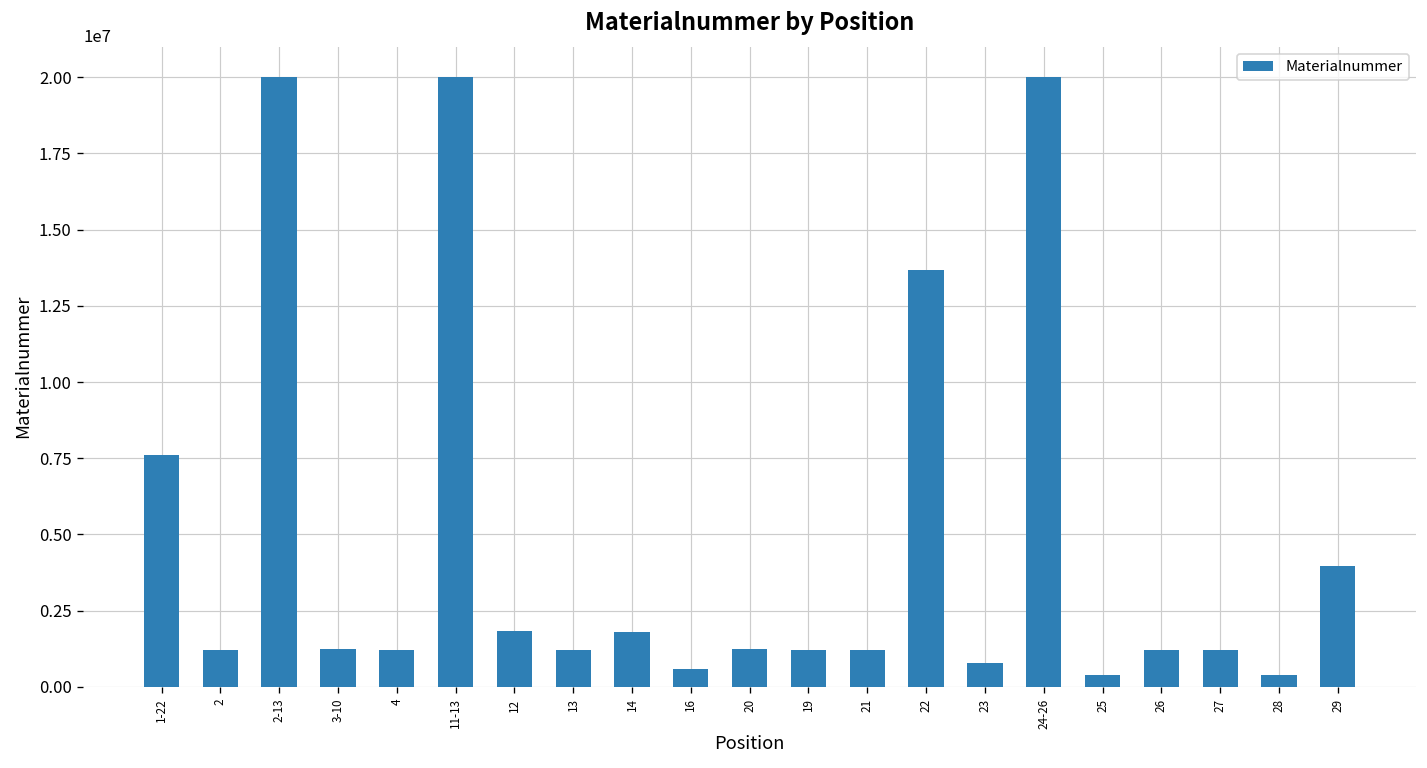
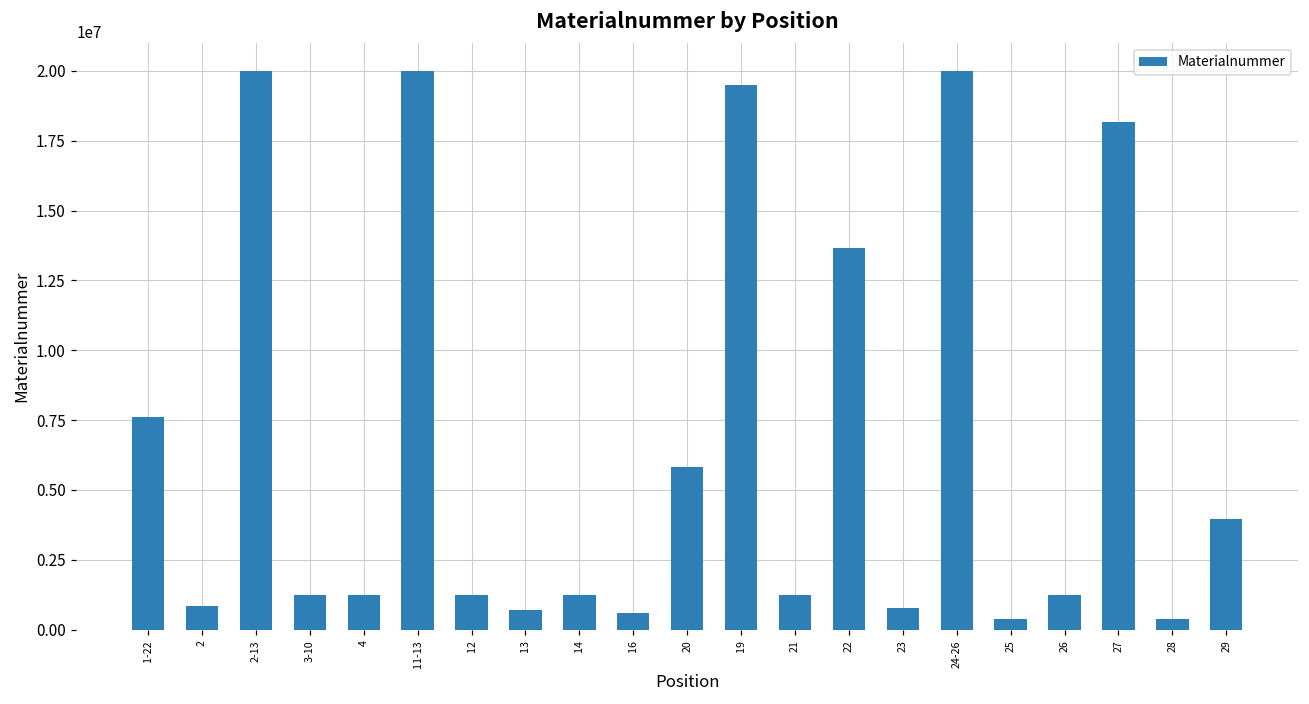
2: 1200000 -> 800000
12: 1800000 -> 1200000
13: 1200000 -> 700000
14: 1800000 -> 1200000
20: 1200000 -> 5800000
19: 1200000 -> 19500000
27: 1200000 -> 18200000
